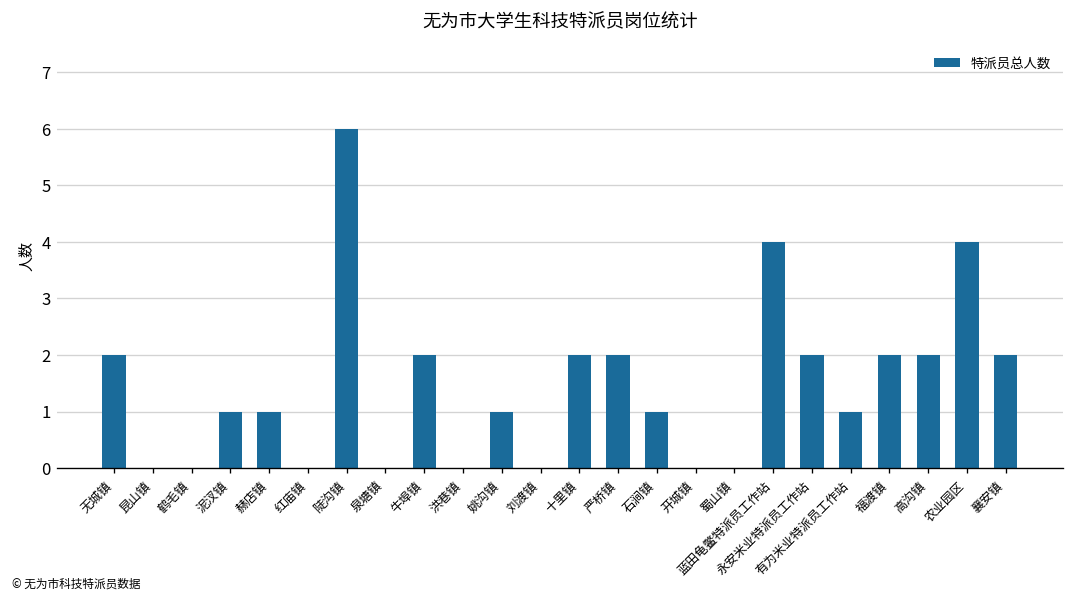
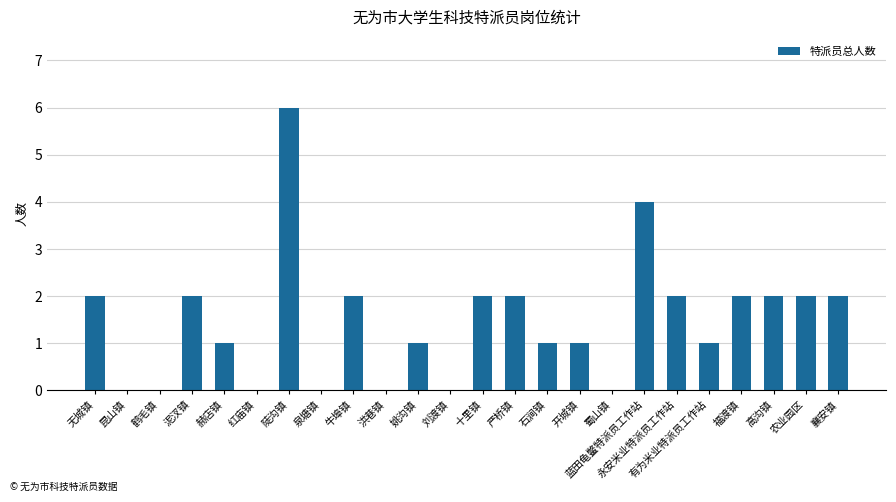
泥汊镇: 1 -> 2
开城镇: 0 -> 1
农业园区: 4 -> 2
